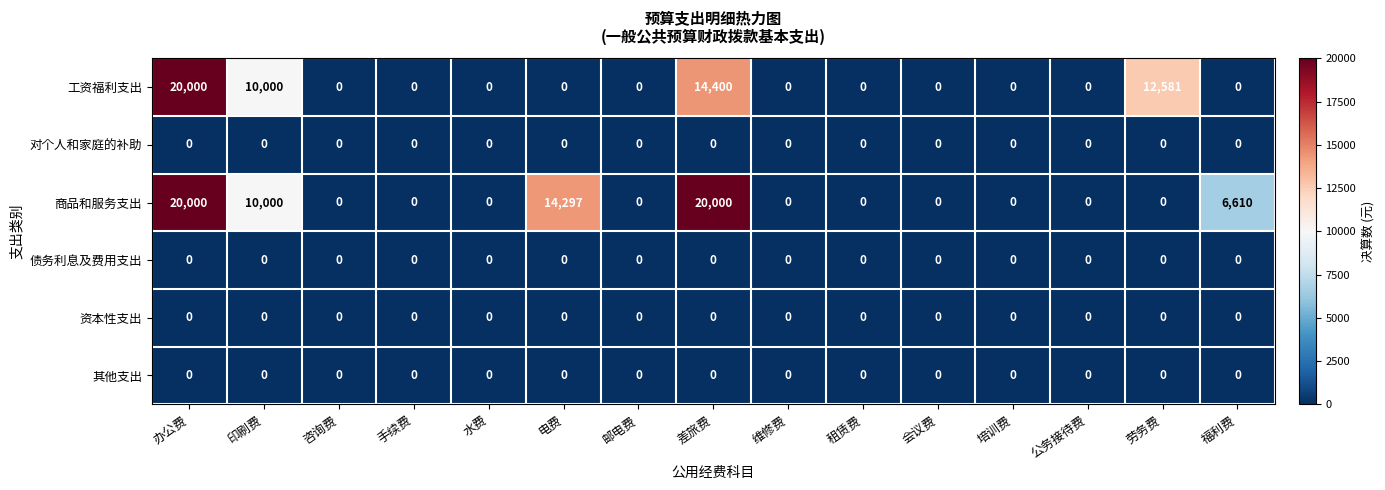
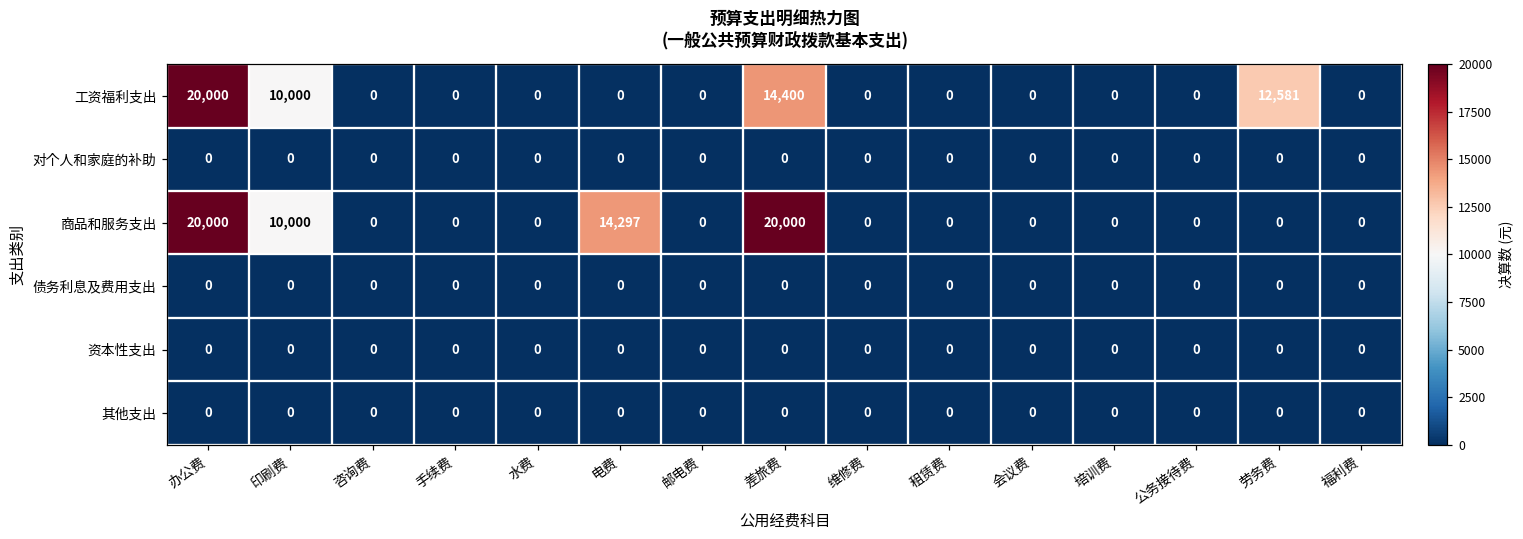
商品和服务支出, 福利费: 6,610 -> 0
